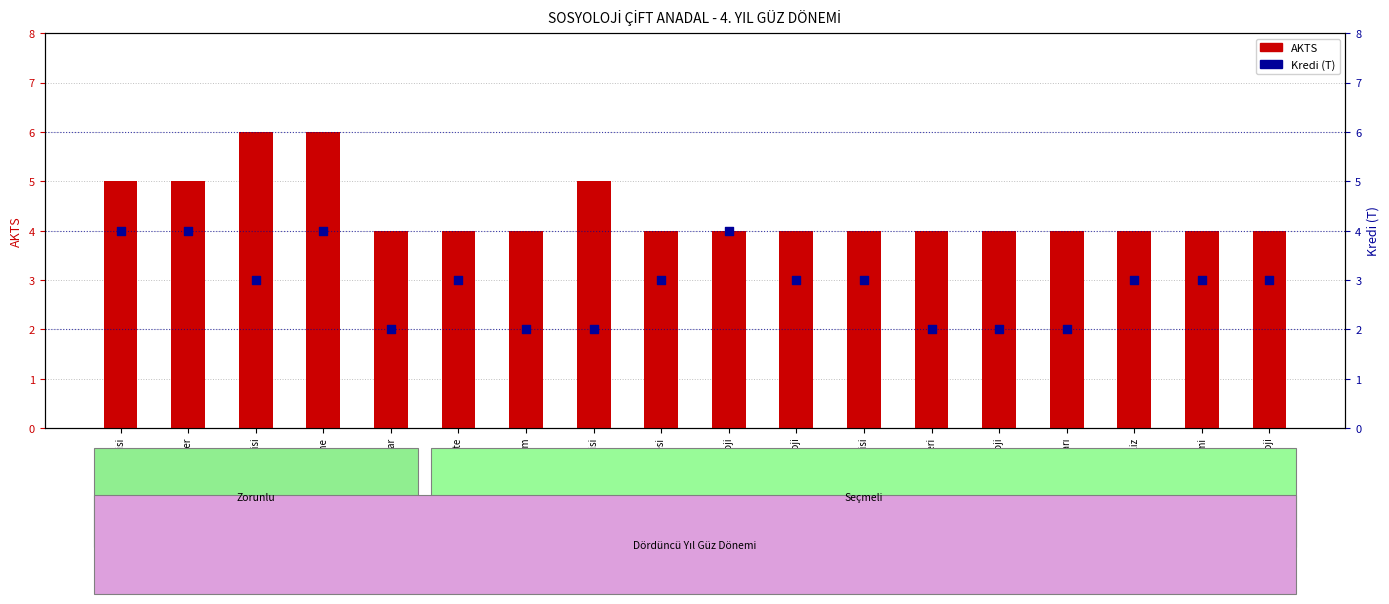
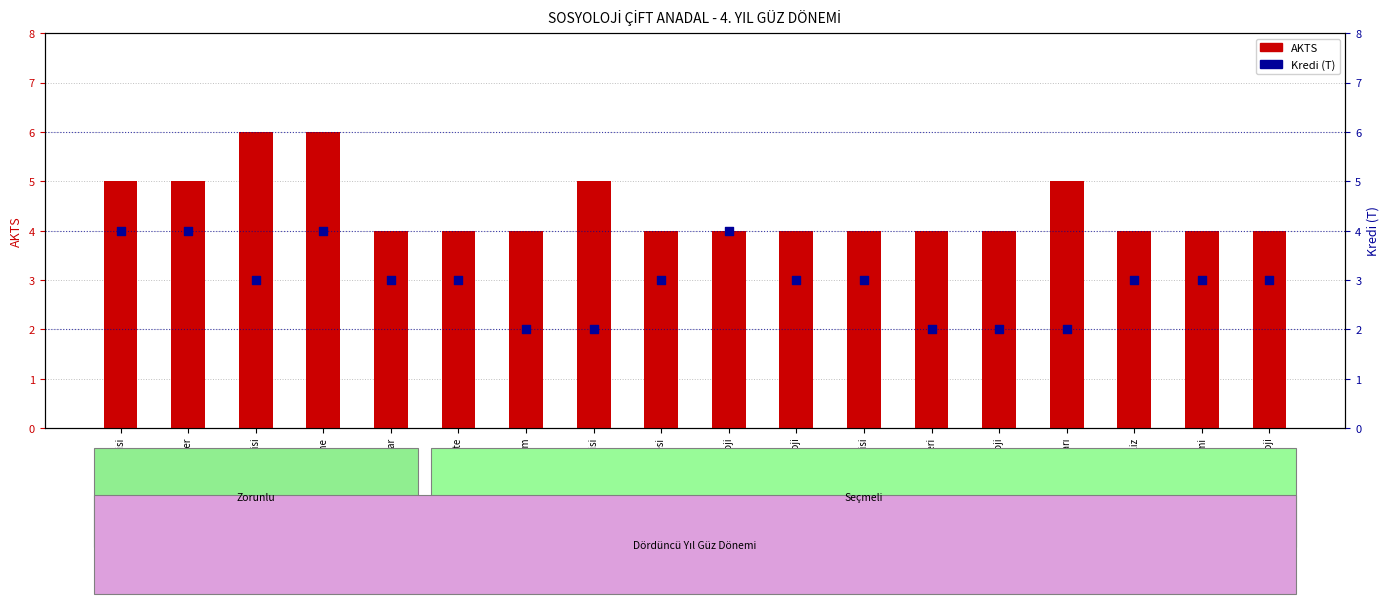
AKTS, Uluslararası Bölge Çalışmaları: 4 -> 5
Kredi (T), Toplumsal Cinsiyet ve İktidar: 2 -> 3
